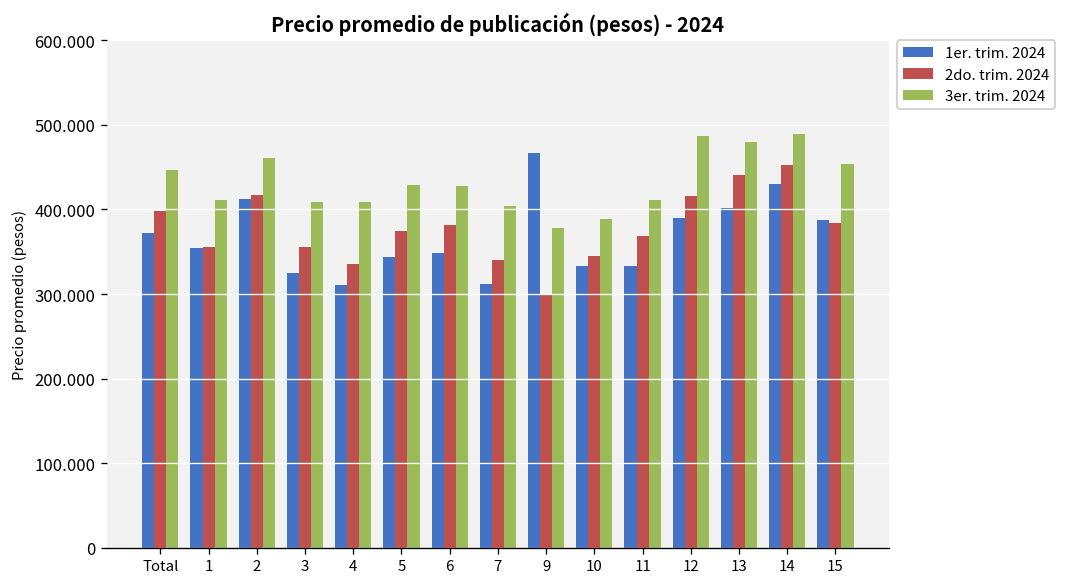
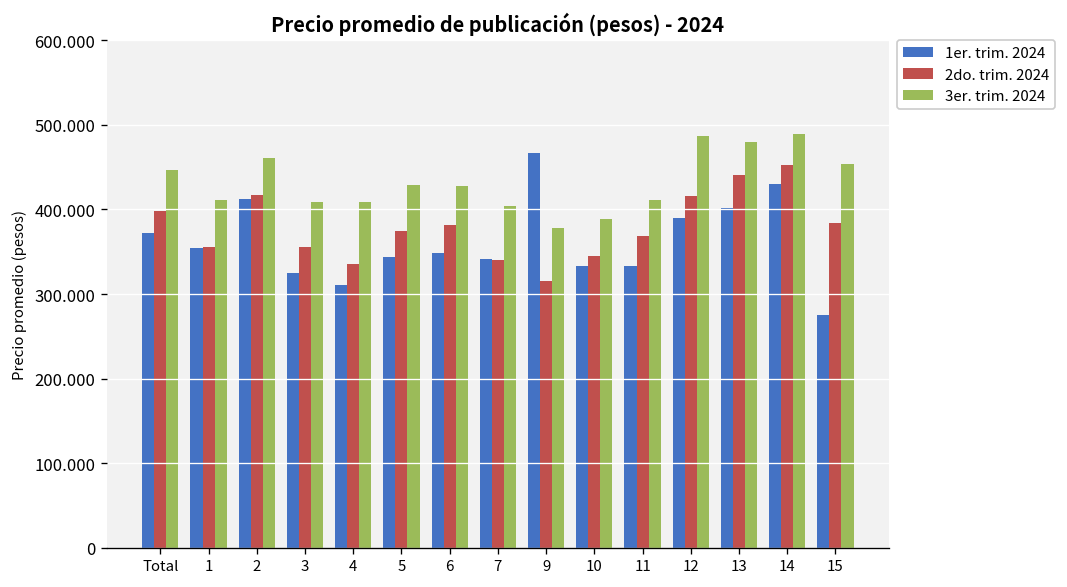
1er. trim. 2024, 7: 310 -> 340
2do. trim. 2024, 9: 300 -> 320
1er. trim. 2024, 15: 390 -> 280
